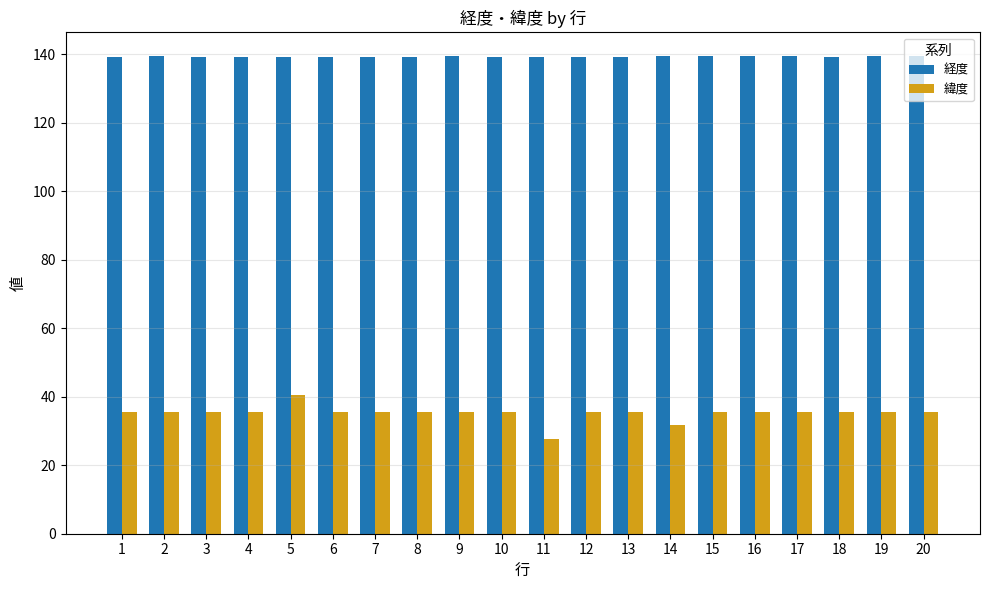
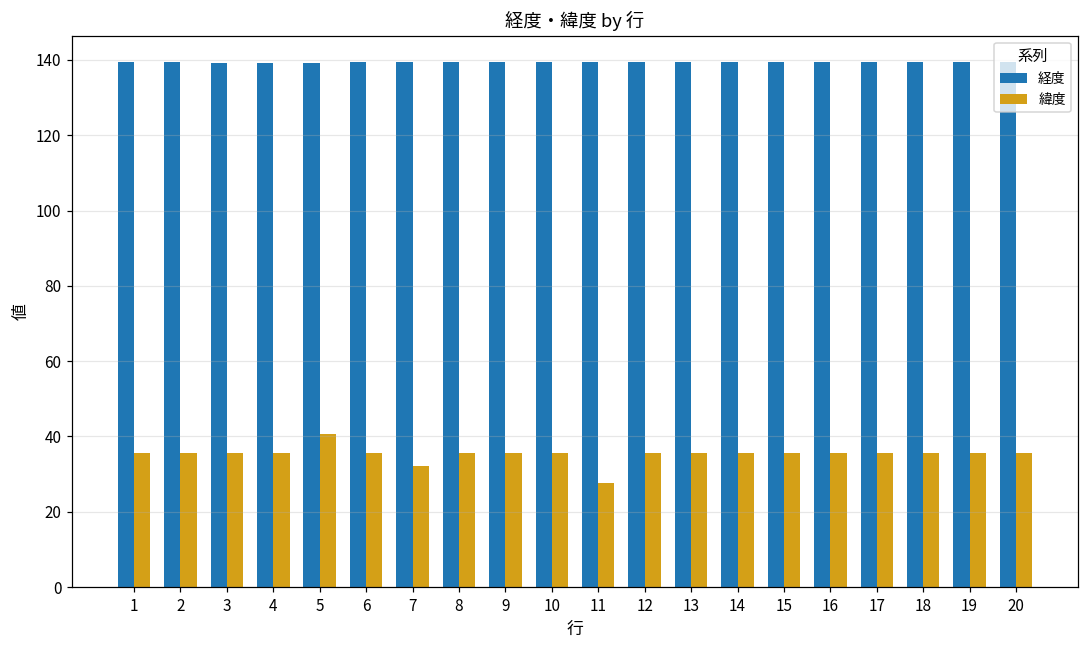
緯度, 7: 36 -> 32
緯度, 14: 32 -> 36
